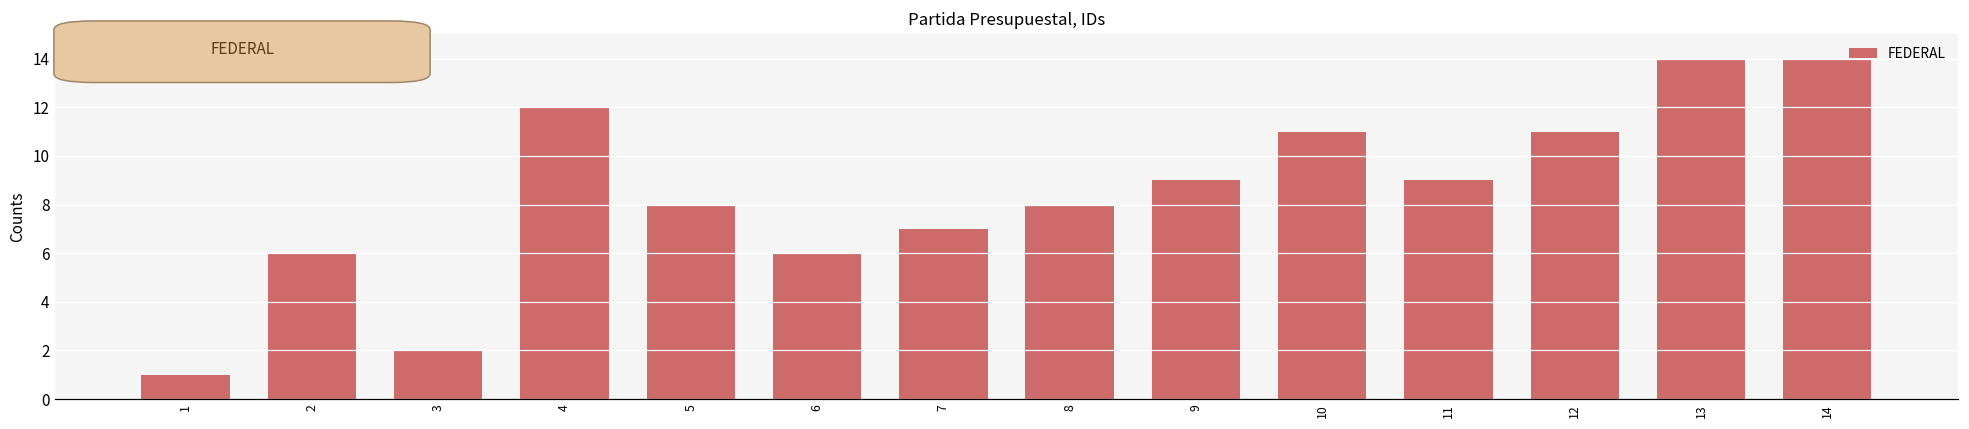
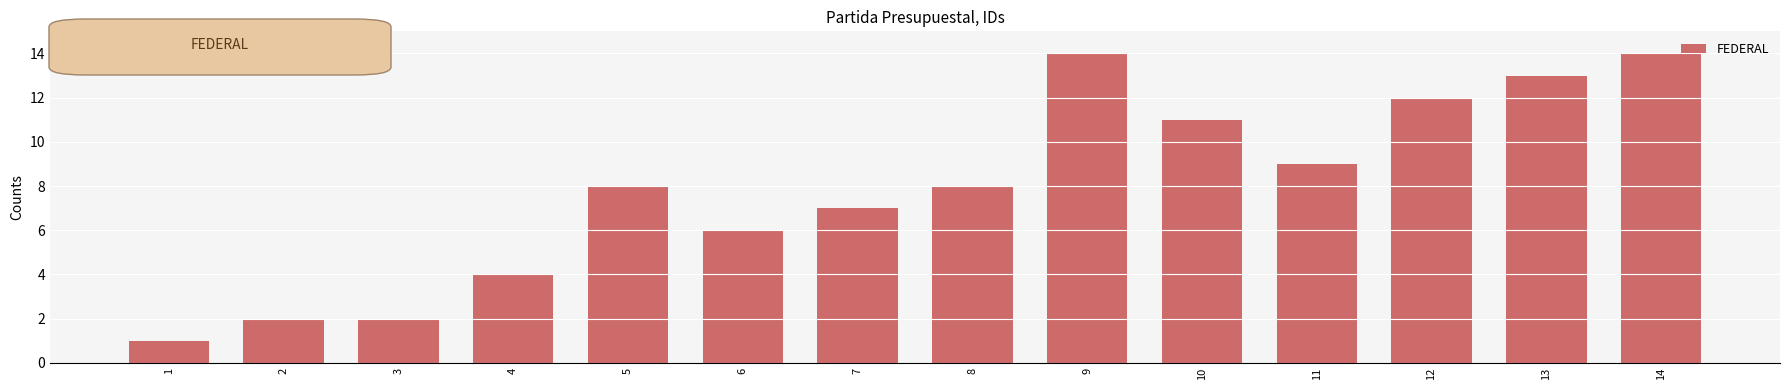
2: 6 -> 2
4: 12 -> 4
9: 9 -> 14
12: 11 -> 12
13: 14 -> 13
